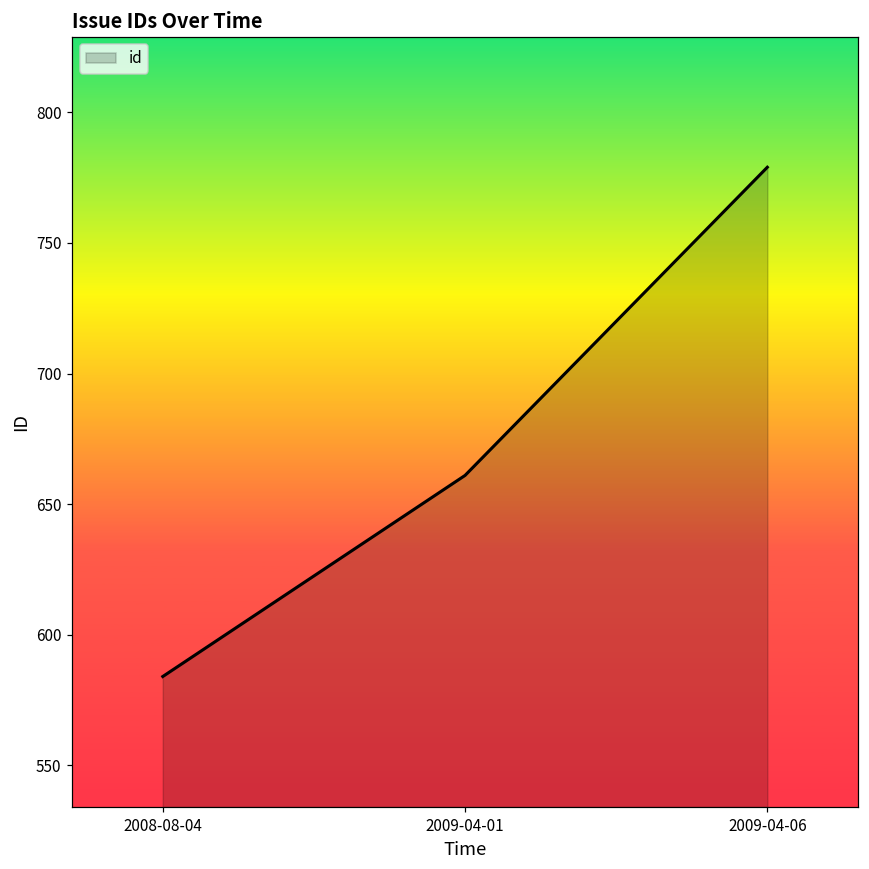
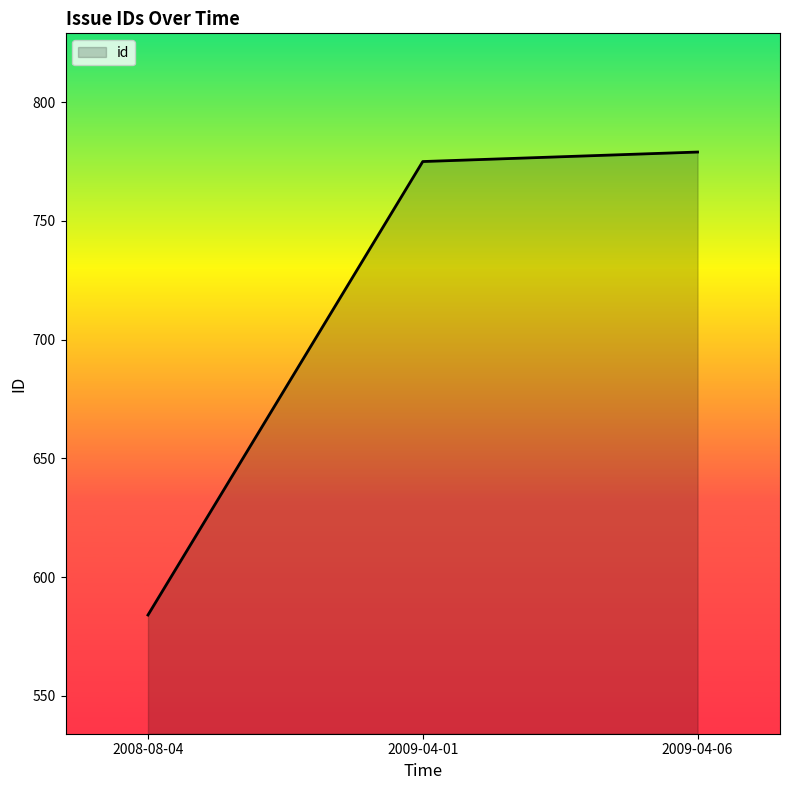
2009-04-01: 661 -> 775
